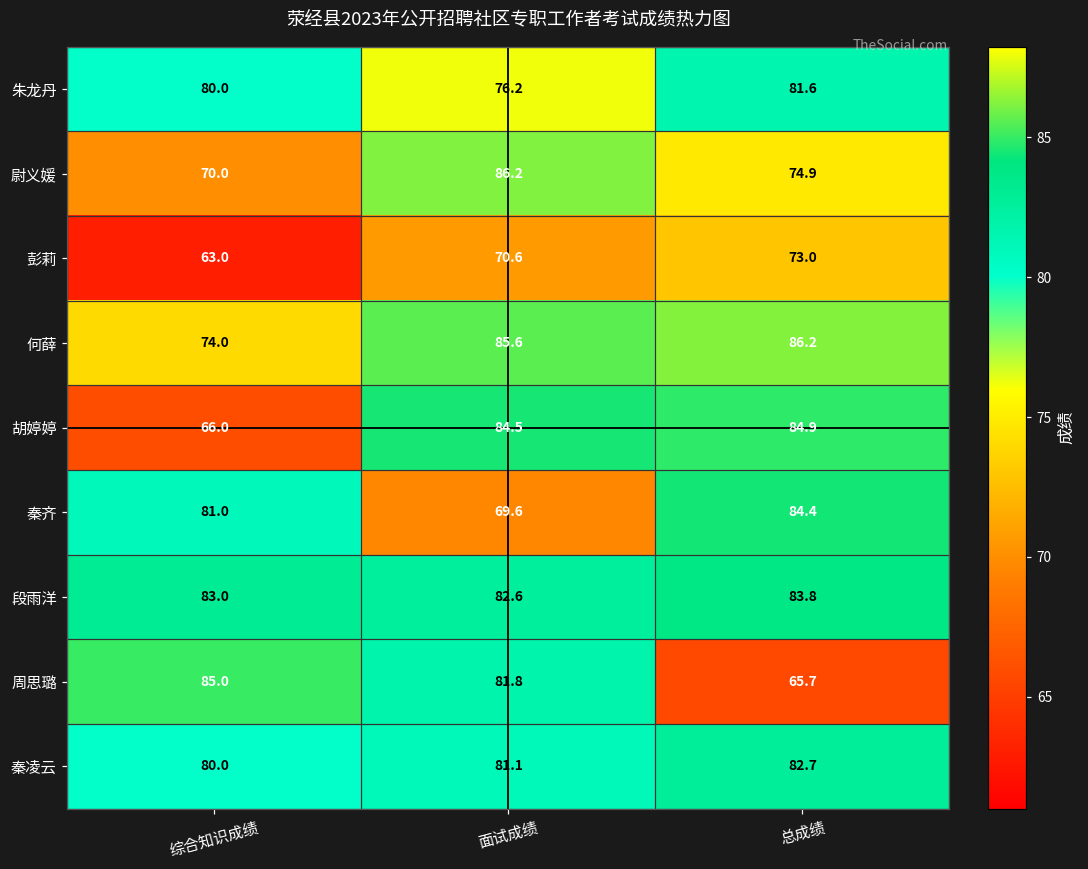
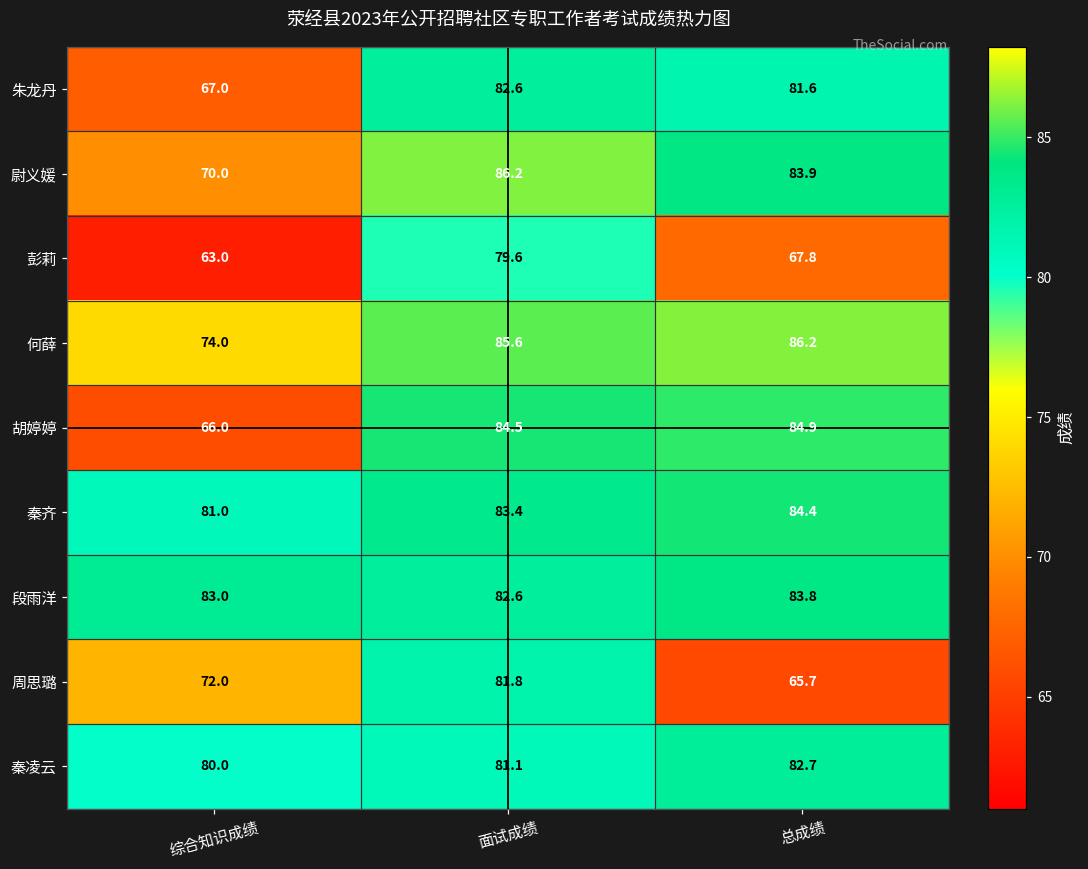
朱龙丹, 综合知识成绩: 80.0 -> 67.0
朱龙丹, 面试成绩: 76.2 -> 82.6
尉义媛, 总成绩: 74.9 -> 83.9
彭莉, 面试成绩: 70.6 -> 79.6
彭莉, 总成绩: 73.0 -> 67.8
秦齐, 面试成绩: 69.6 -> 83.4
周思璐, 综合知识成绩: 85.0 -> 72.0
